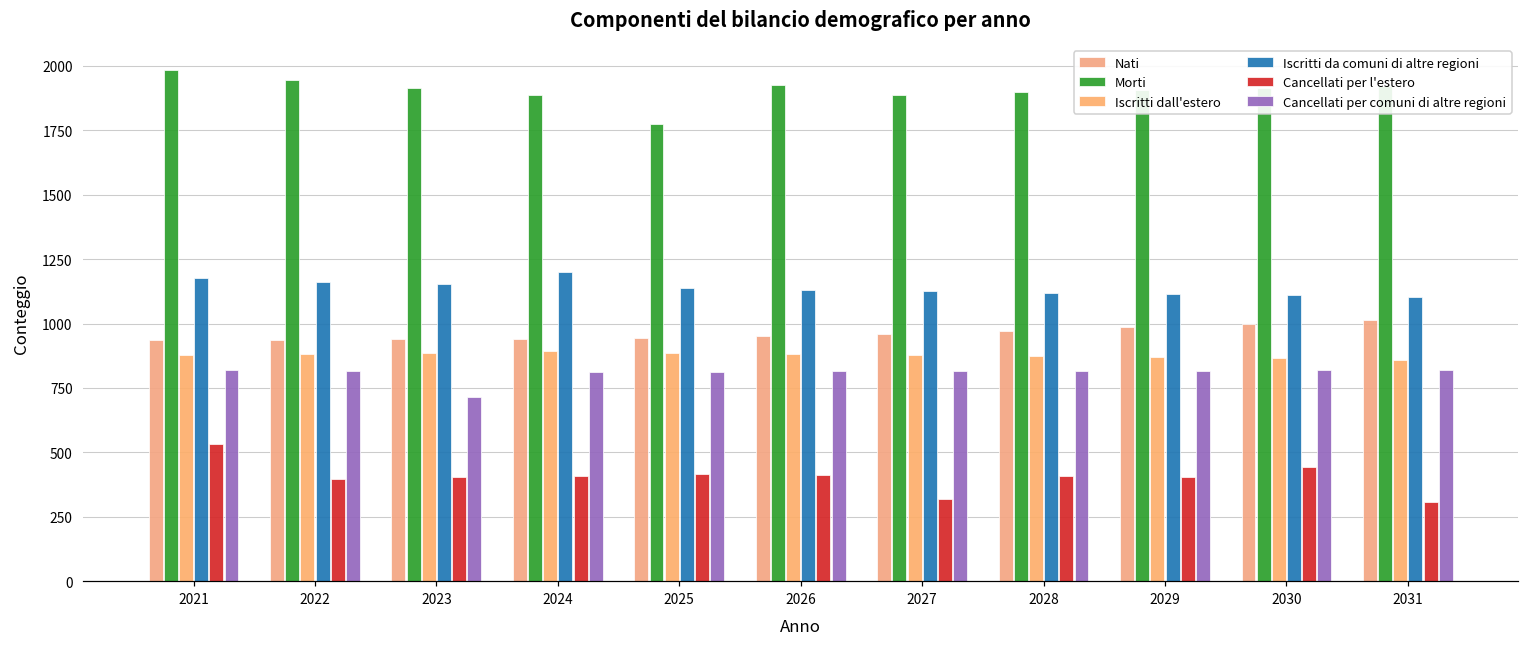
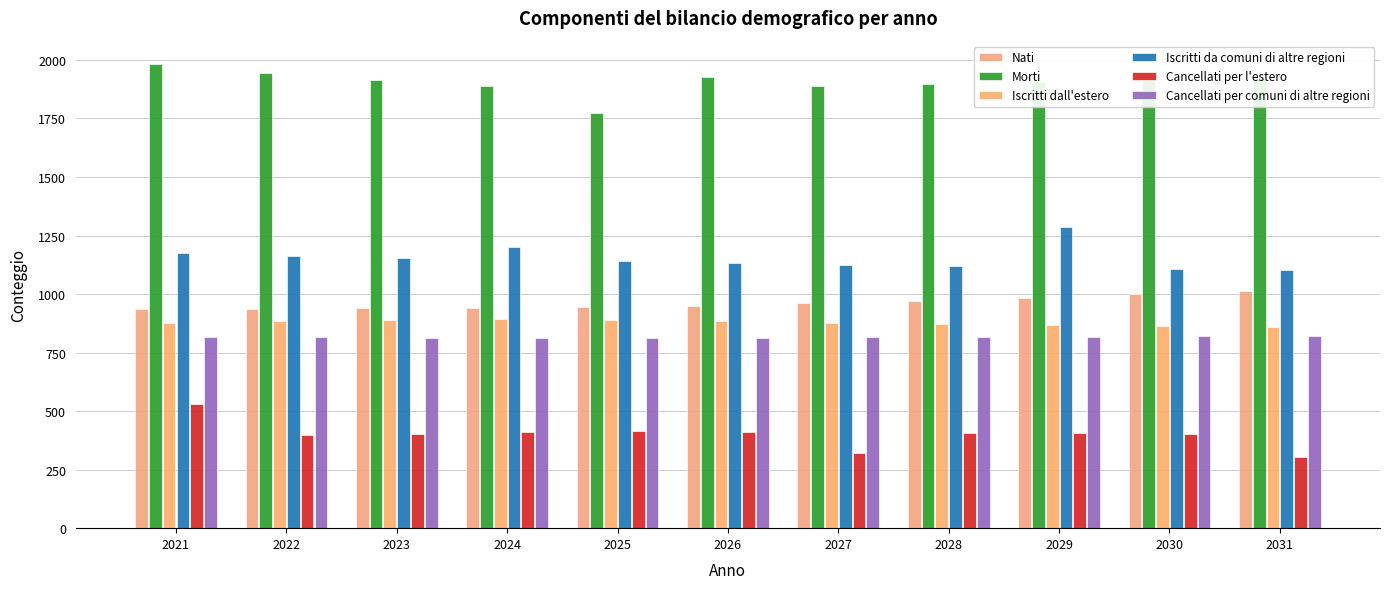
Cancellati per comuni di altre regioni, 2023: 710 -> 810
Iscritti da comuni di altre regioni, 2029: 1120 -> 1290
Cancellati per l'estero, 2030: 440 -> 400
